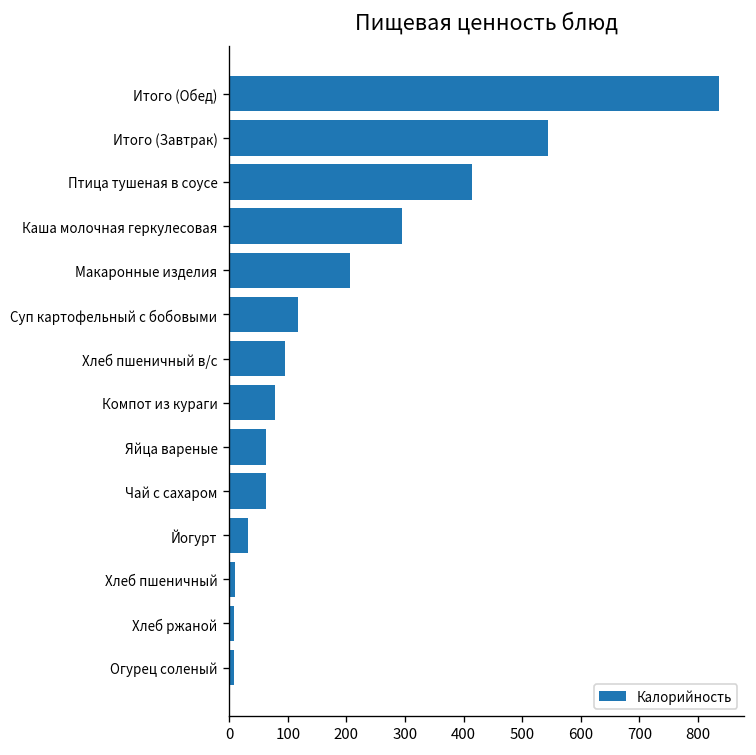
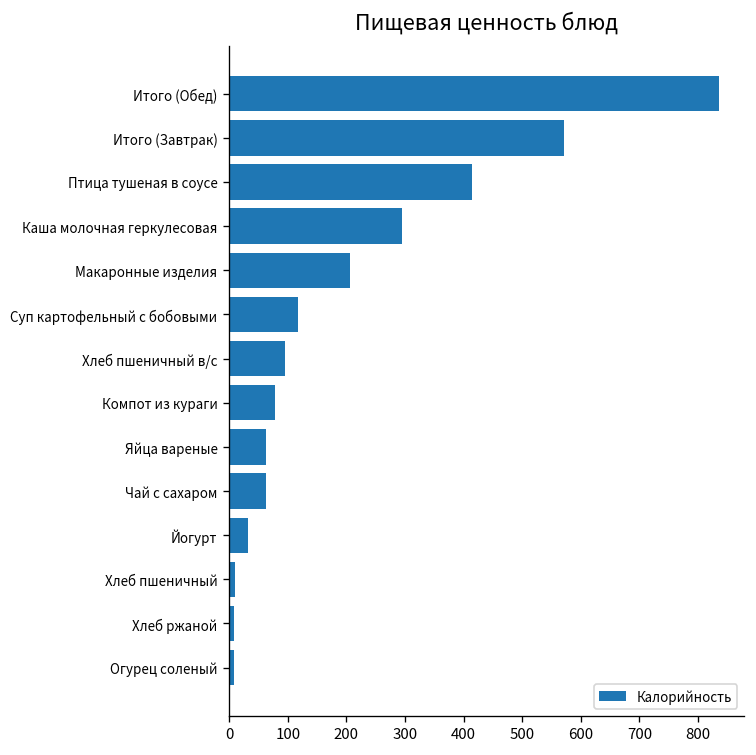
Итого (Завтрак): 540 -> 570
